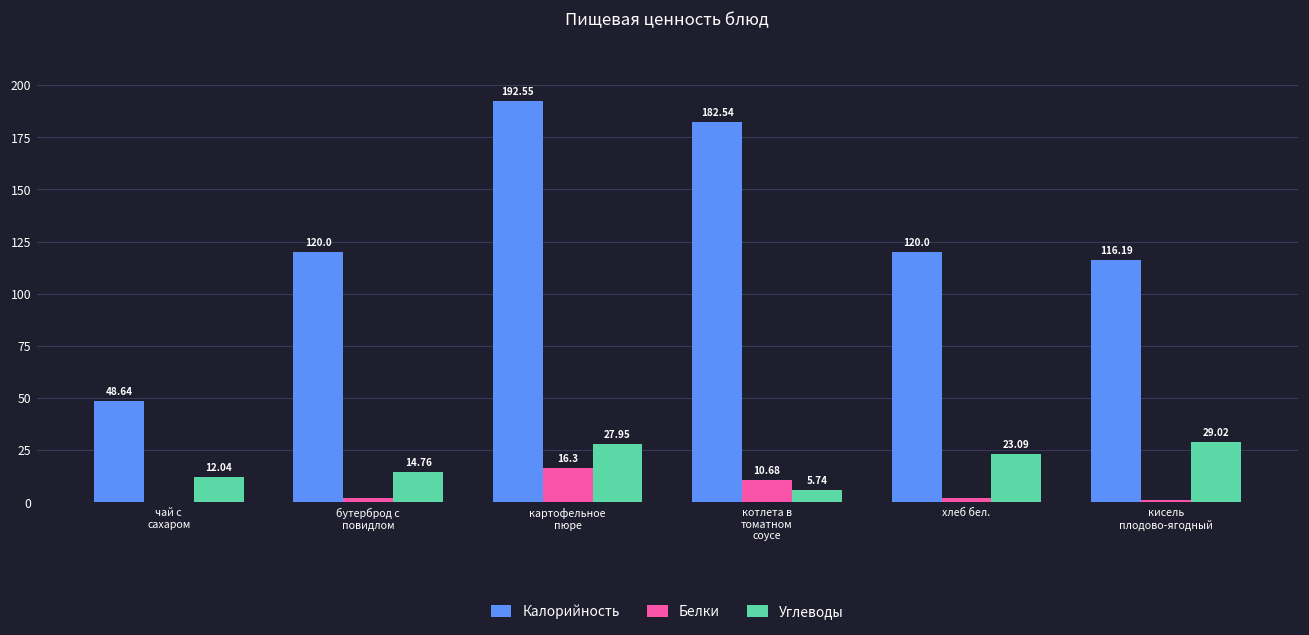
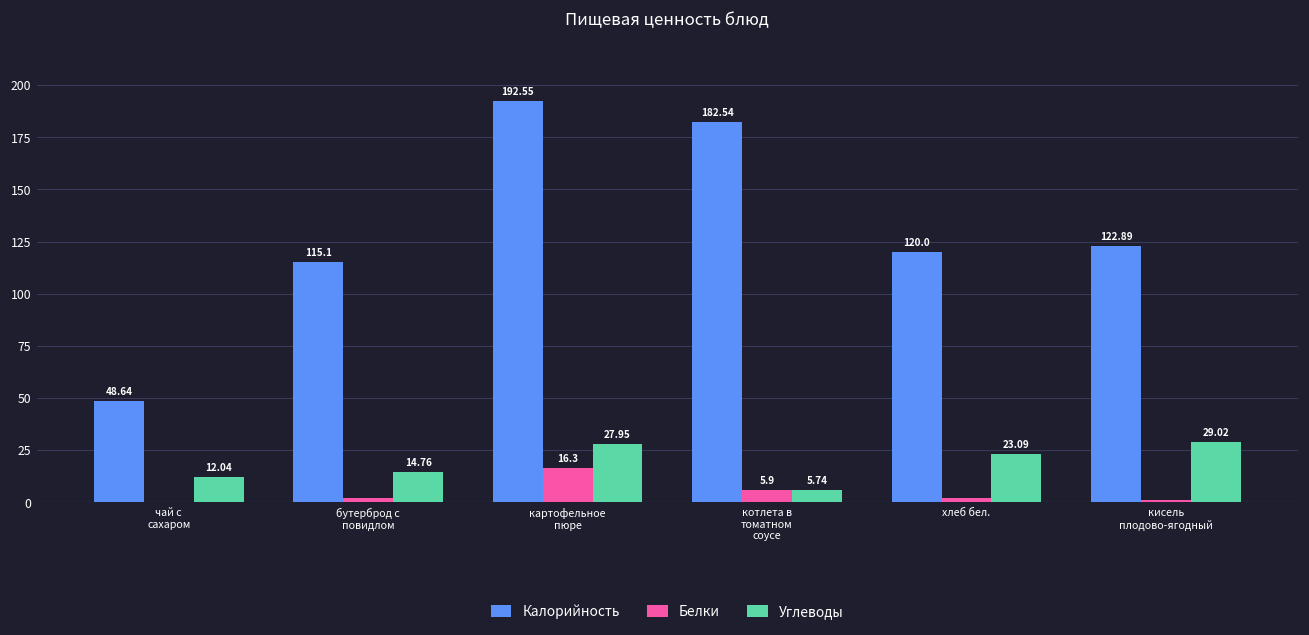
Калорийность, бутерброд с повидлом: 120.0 -> 115.1
Белки, котлета в томатном соусе: 10.68 -> 5.9
Калорийность, кисель плодово-ягодный: 116.19 -> 122.89
